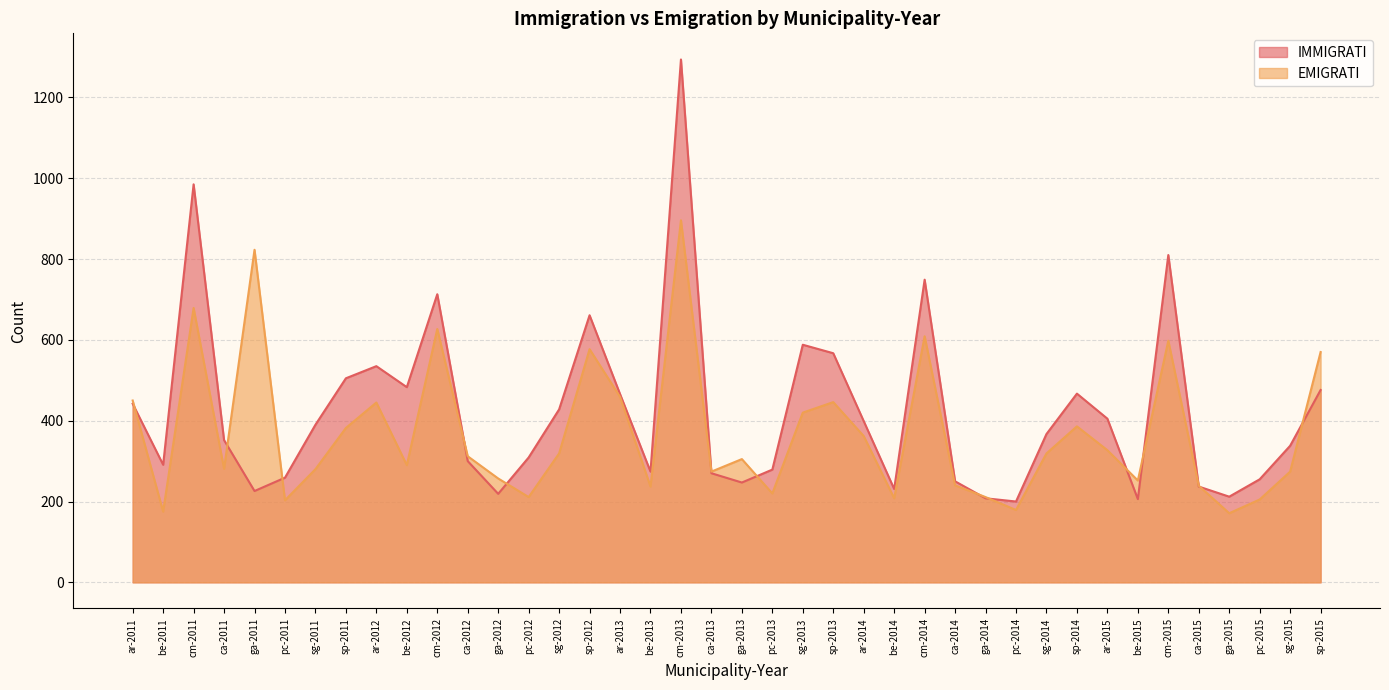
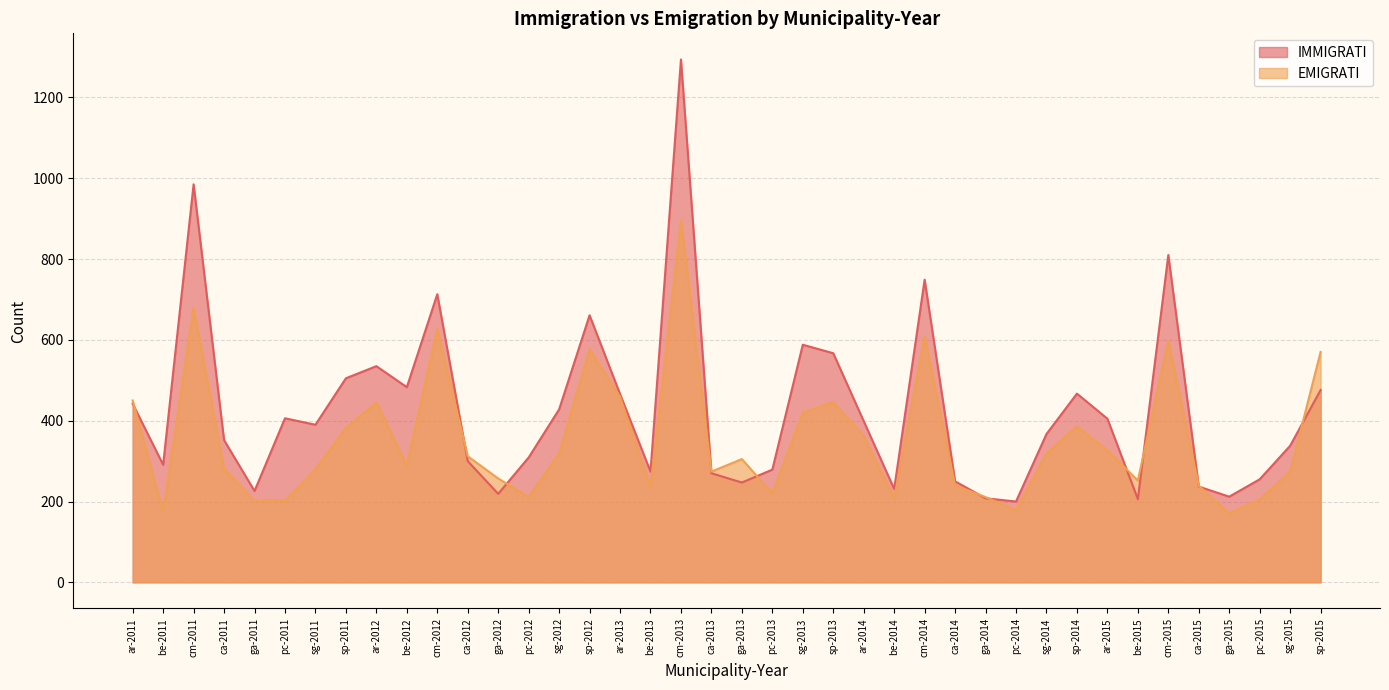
EMIGRATI, ga-2011: 820 -> 200
IMMIGRATI, pc-2011: 260 -> 410
